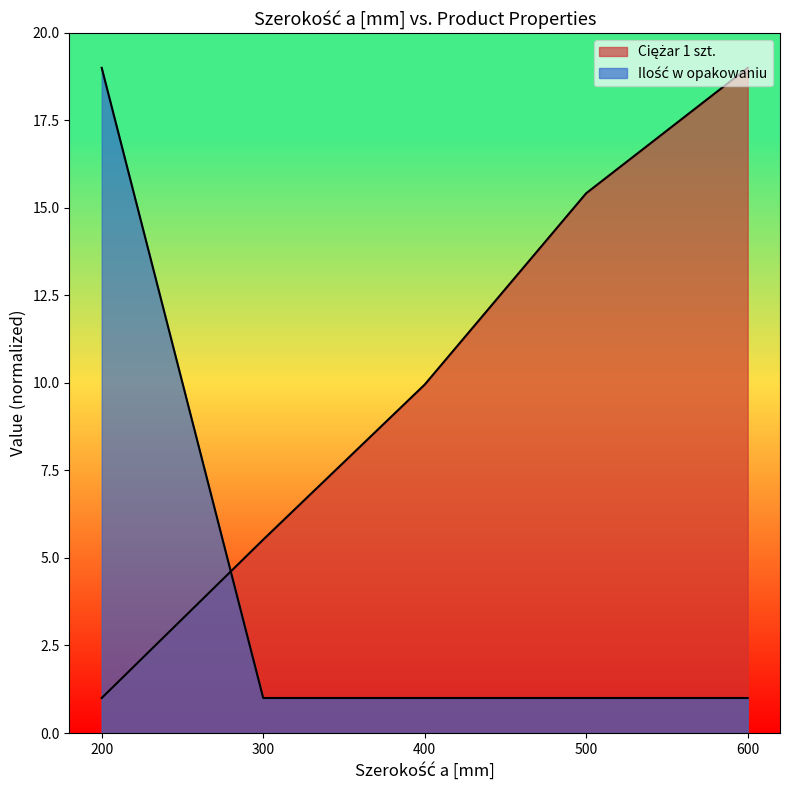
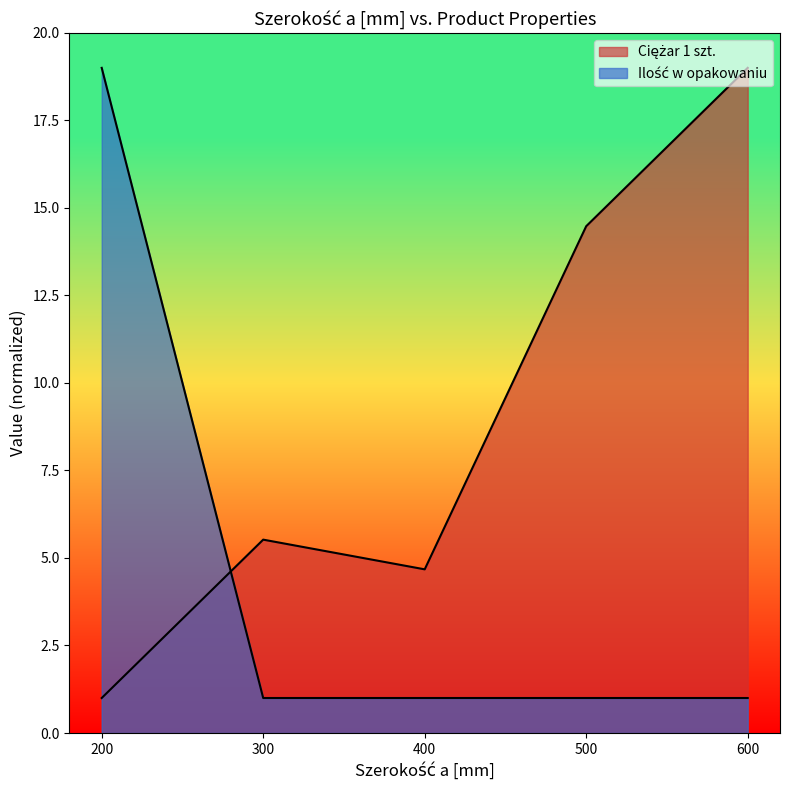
Ciężar 1 szt., 400: 10.0 -> 4.7
Ciężar 1 szt., 500: 15.4 -> 14.5
